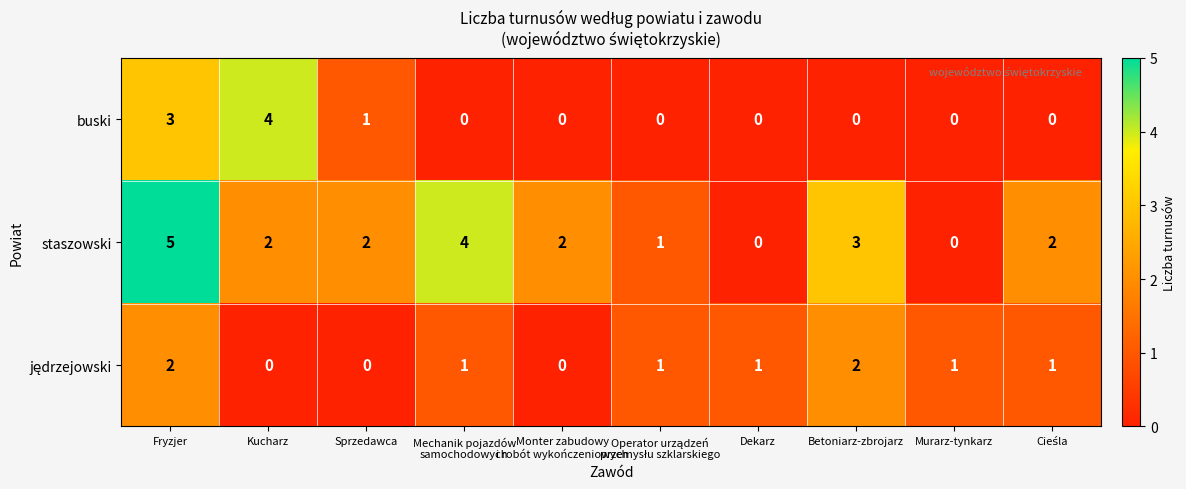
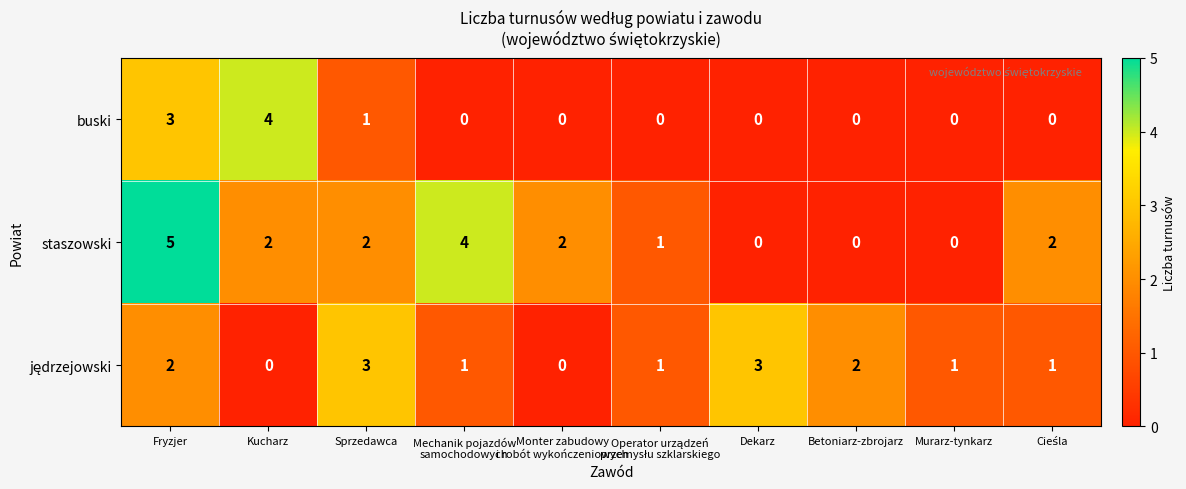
staszowski, Betoniarz-zbrojarz: 3 -> 0
jędrzejowski, Sprzedawca: 0 -> 3
jędrzejowski, Dekarz: 1 -> 3
